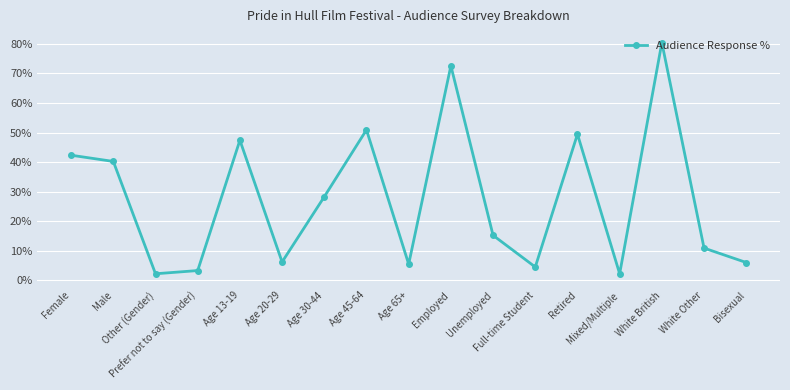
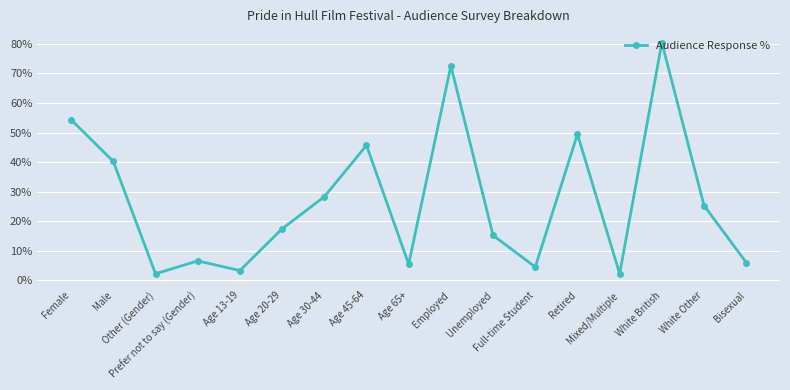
Female: 42% -> 54%
Prefer not to say (Gender): 3% -> 7%
Age 13-19: 47% -> 3%
Age 20-29: 6% -> 17%
Age 45-64: 51% -> 46%
White Other: 11% -> 25%
